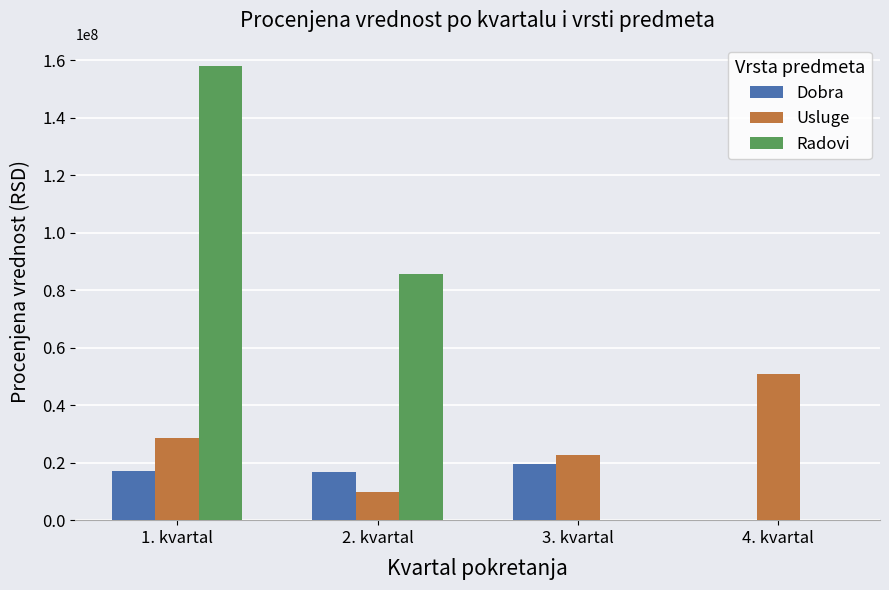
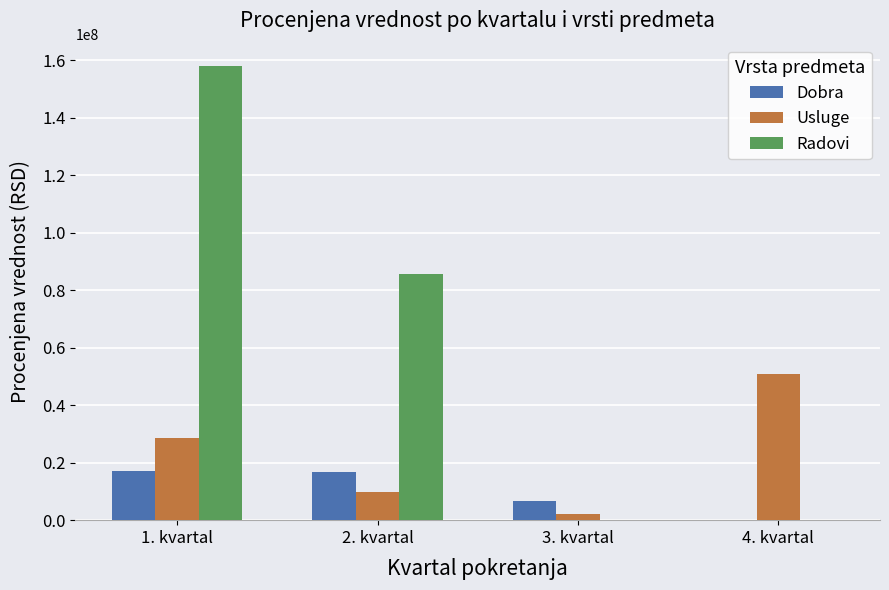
Dobra, 3. kvartal: 19000000 -> 7000000
Usluge, 3. kvartal: 23000000 -> 2000000
